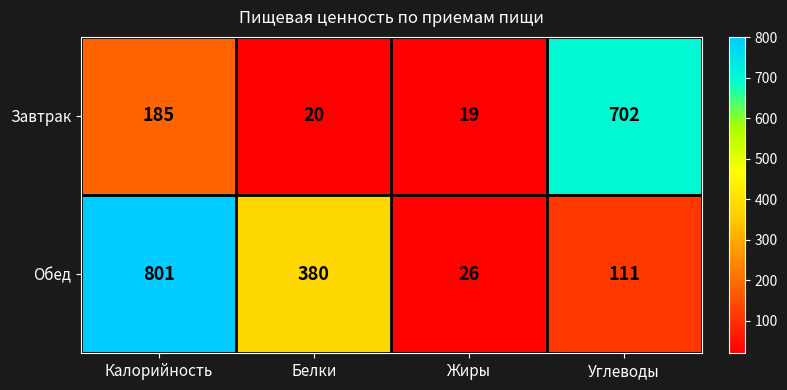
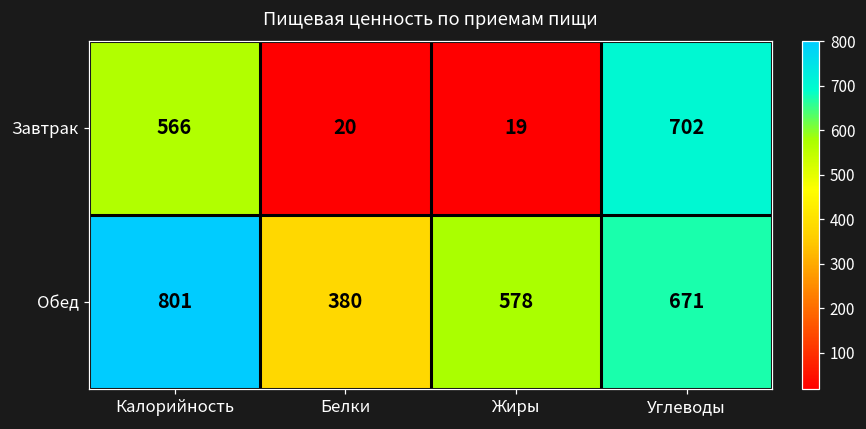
Завтрак, Калорийность: 185 -> 566
Обед, Жиры: 26 -> 578
Обед, Углеводы: 111 -> 671
